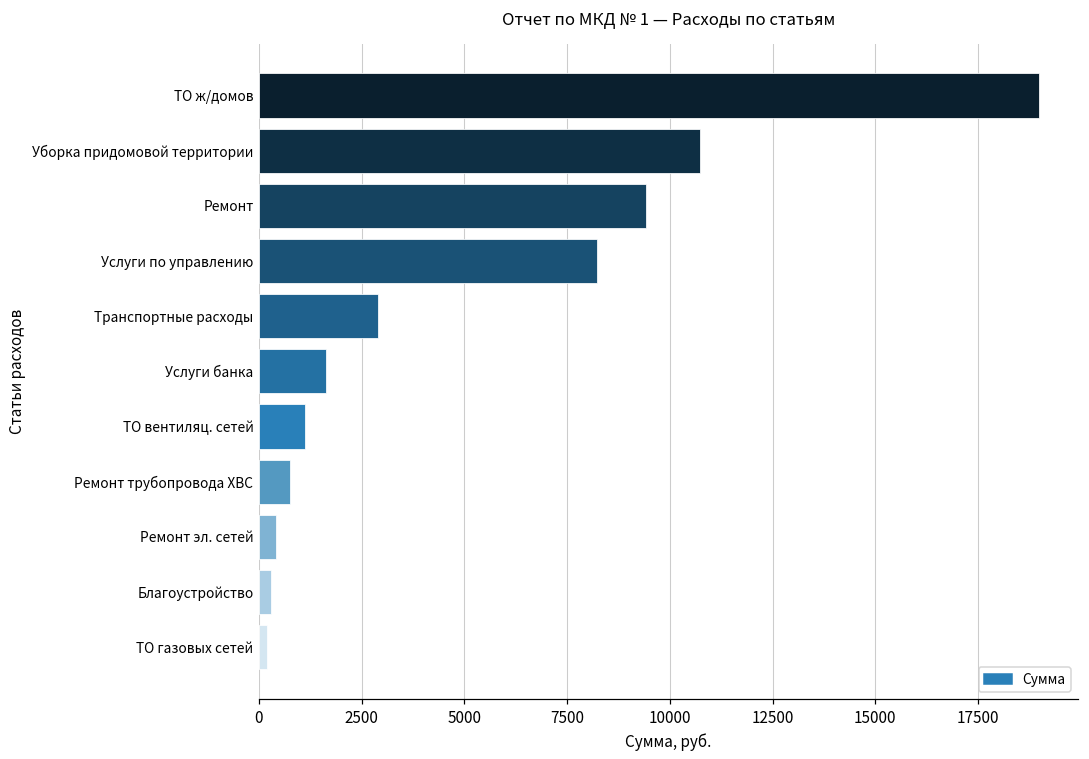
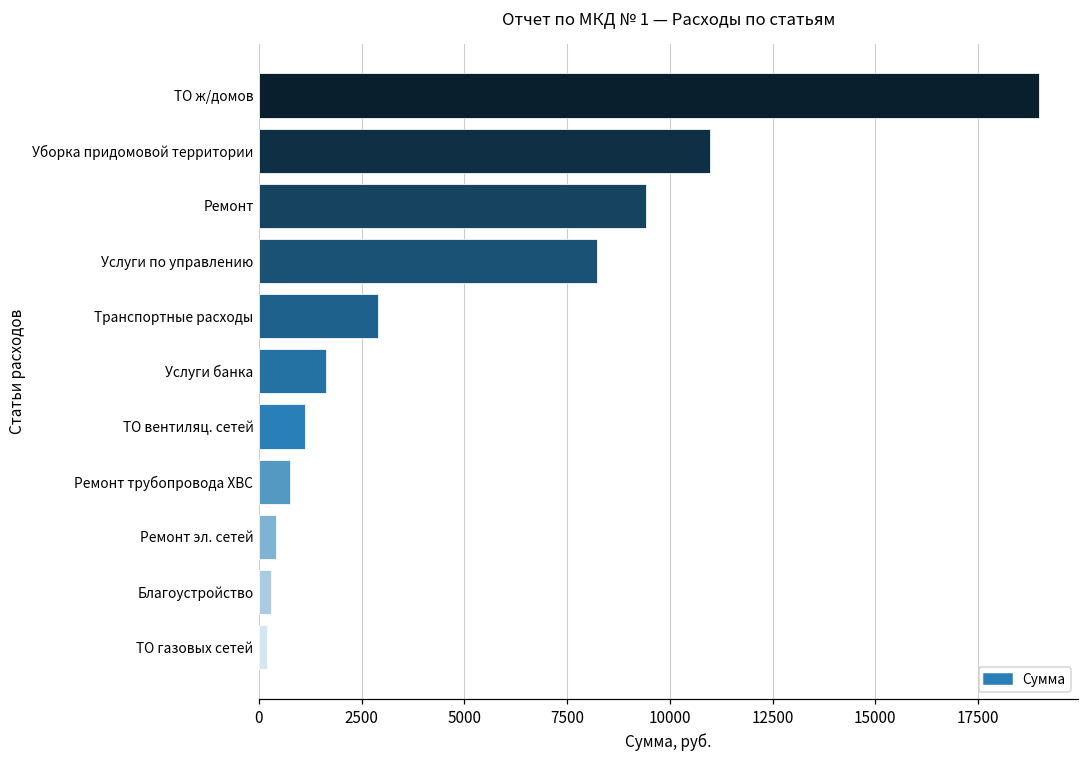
Уборка придомовой территории: 10700 -> 11000
